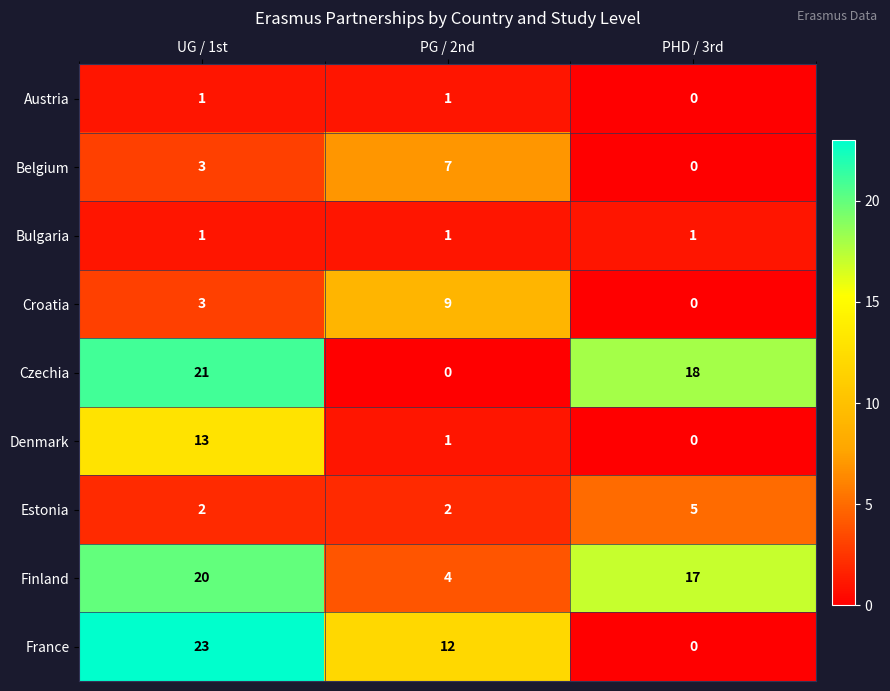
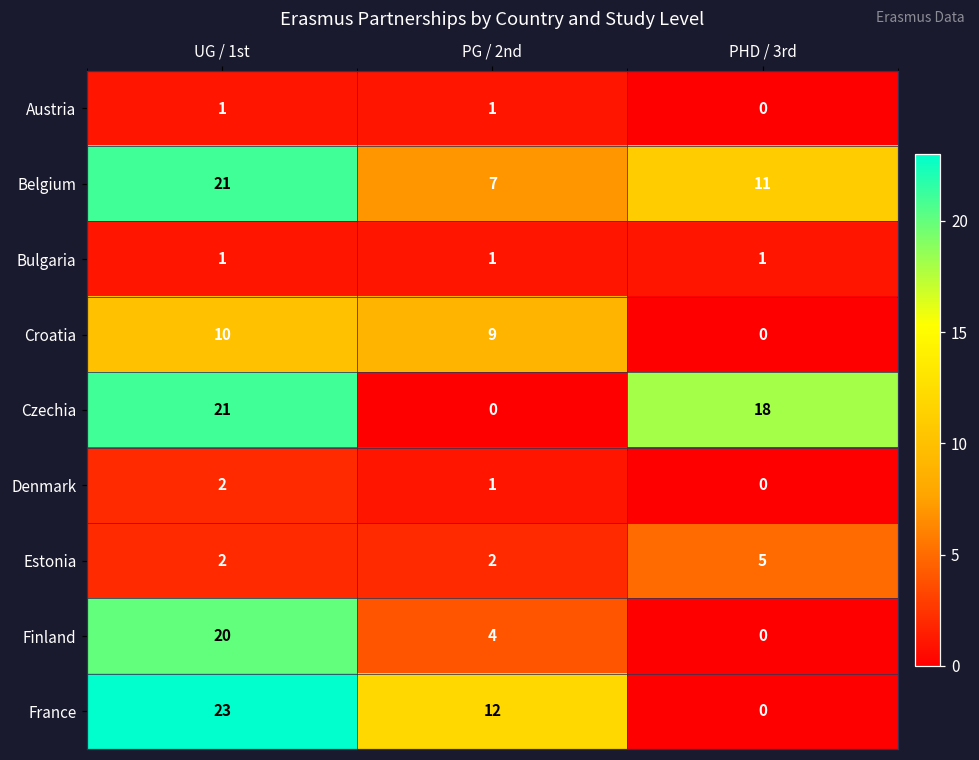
Belgium, UG / 1st: 3 -> 21
Belgium, PHD / 3rd: 0 -> 11
Croatia, UG / 1st: 3 -> 10
Denmark, UG / 1st: 13 -> 2
Finland, PHD / 3rd: 17 -> 0
